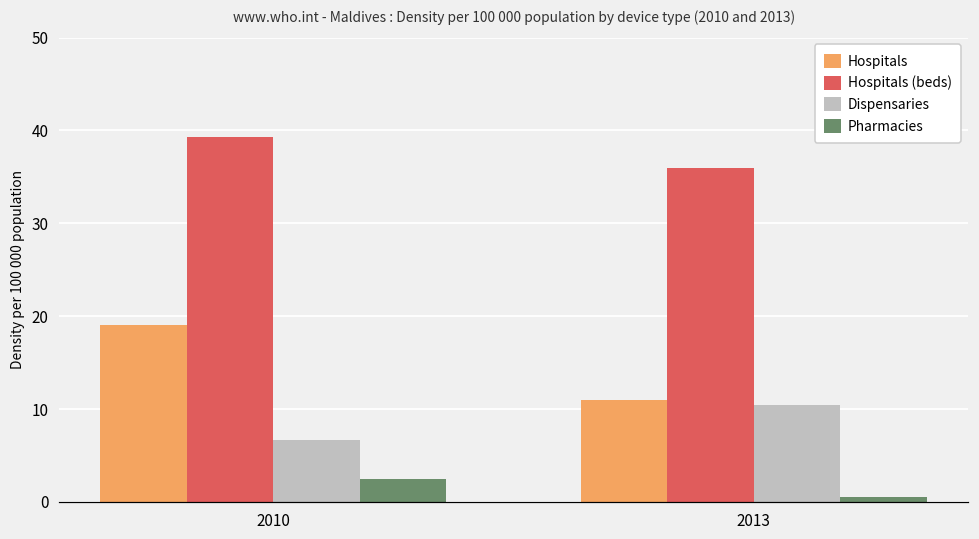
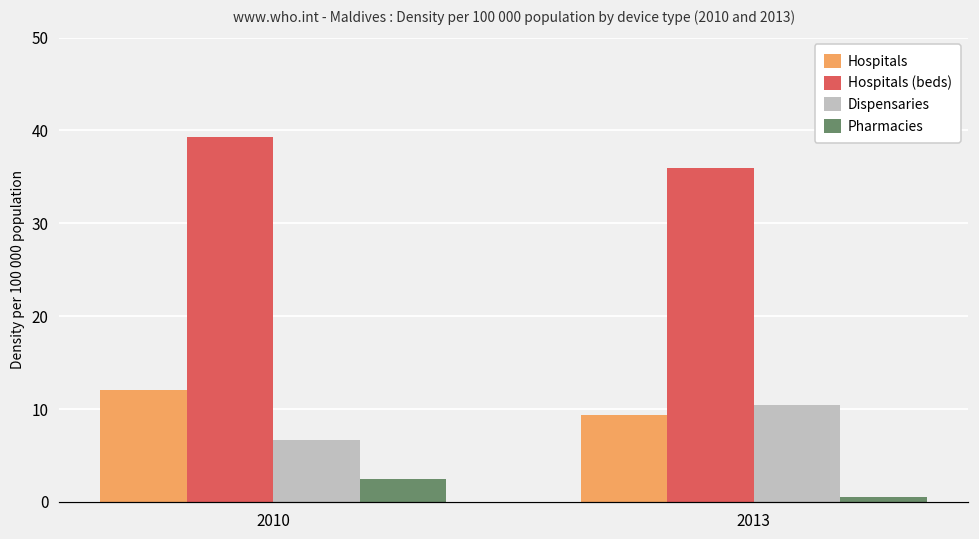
Hospitals, 2010: 19 -> 12
Hospitals, 2013: 11 -> 9
